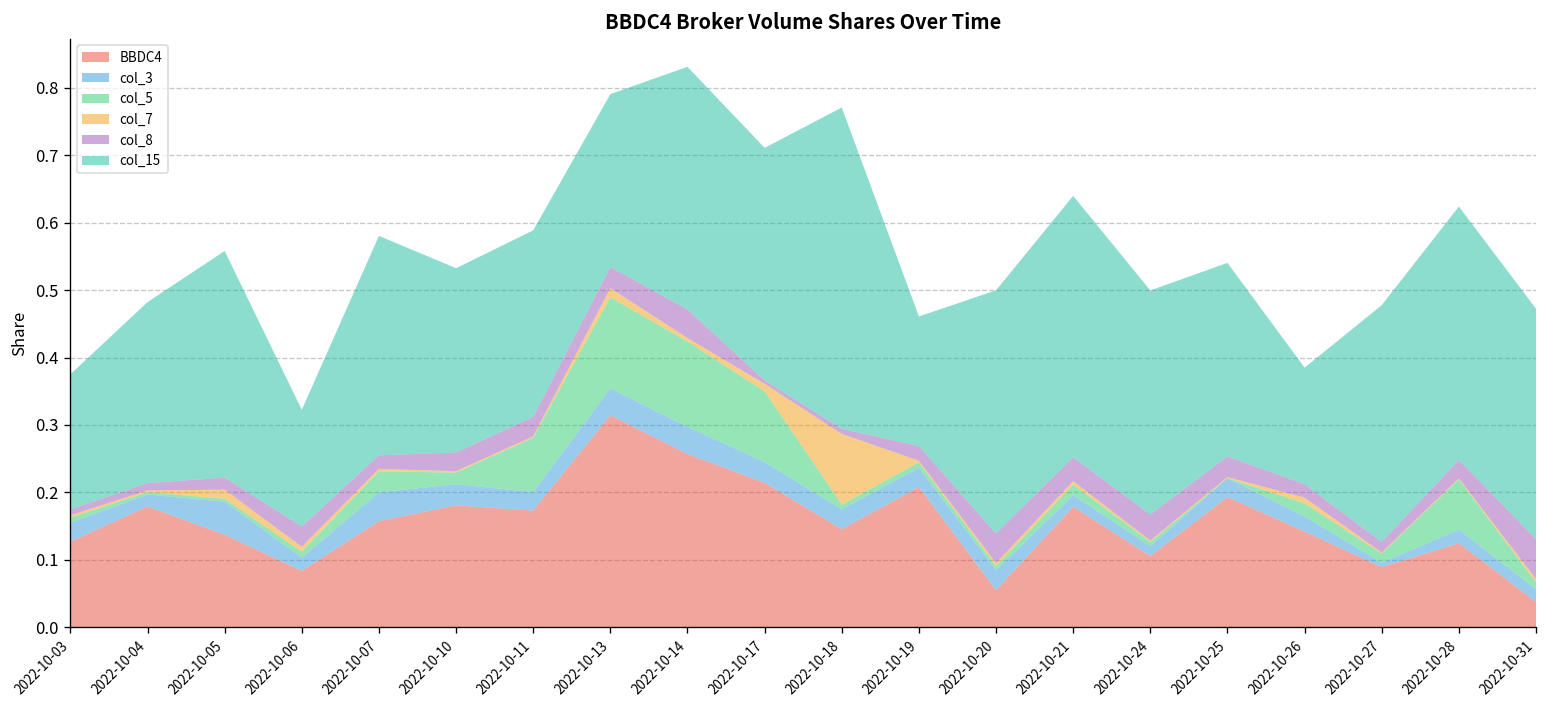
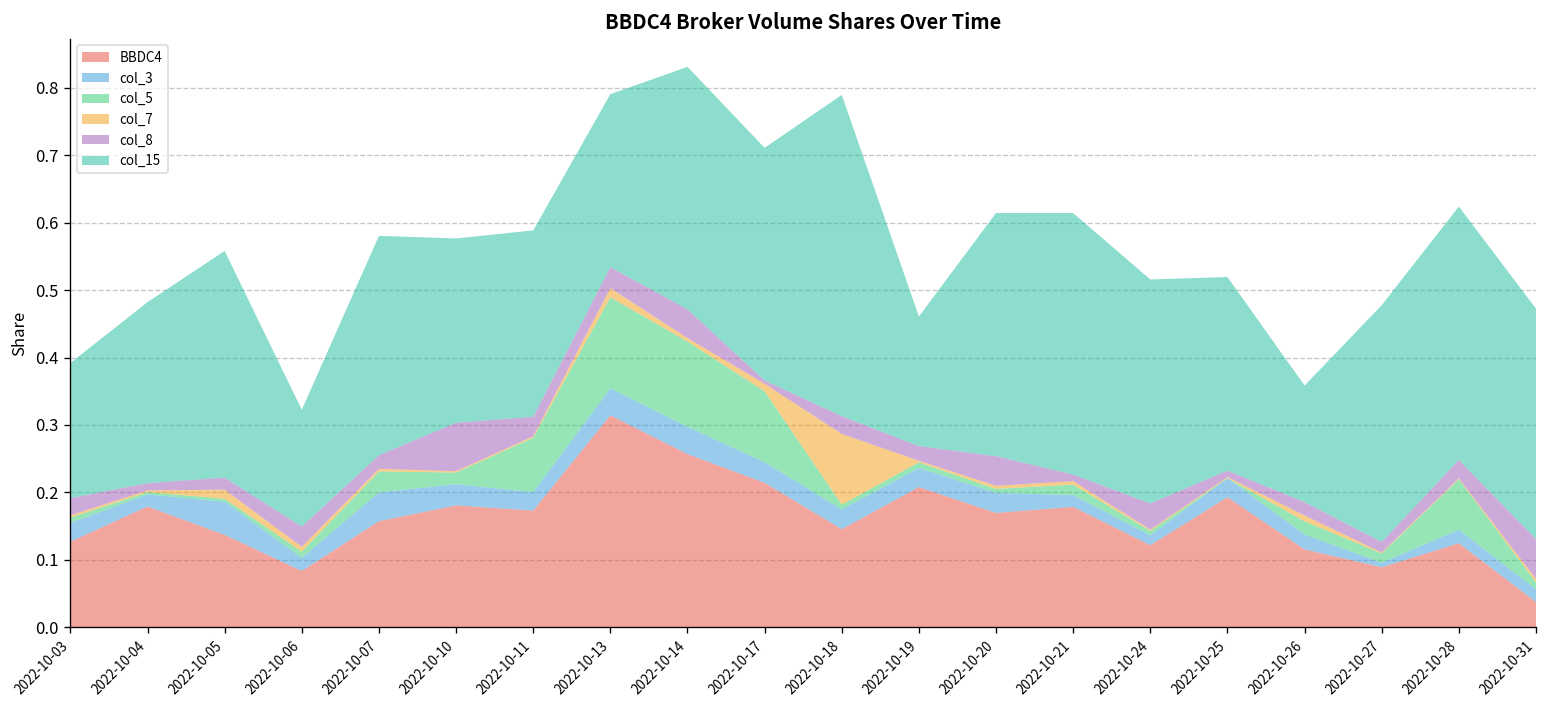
col_8, 2022-10-03: 0.01 -> 0.03
col_8, 2022-10-10: 0.03 -> 0.07
col_8, 2022-10-18: 0.01 -> 0.03
BBDC4, 2022-10-20: 0.05 -> 0.17
col_8, 2022-10-21: 0.04 -> 0.01
BBDC4, 2022-10-24: 0.11 -> 0.12
col_8, 2022-10-25: 0.03 -> 0.01
BBDC4, 2022-10-26: 0.14 -> 0.12
